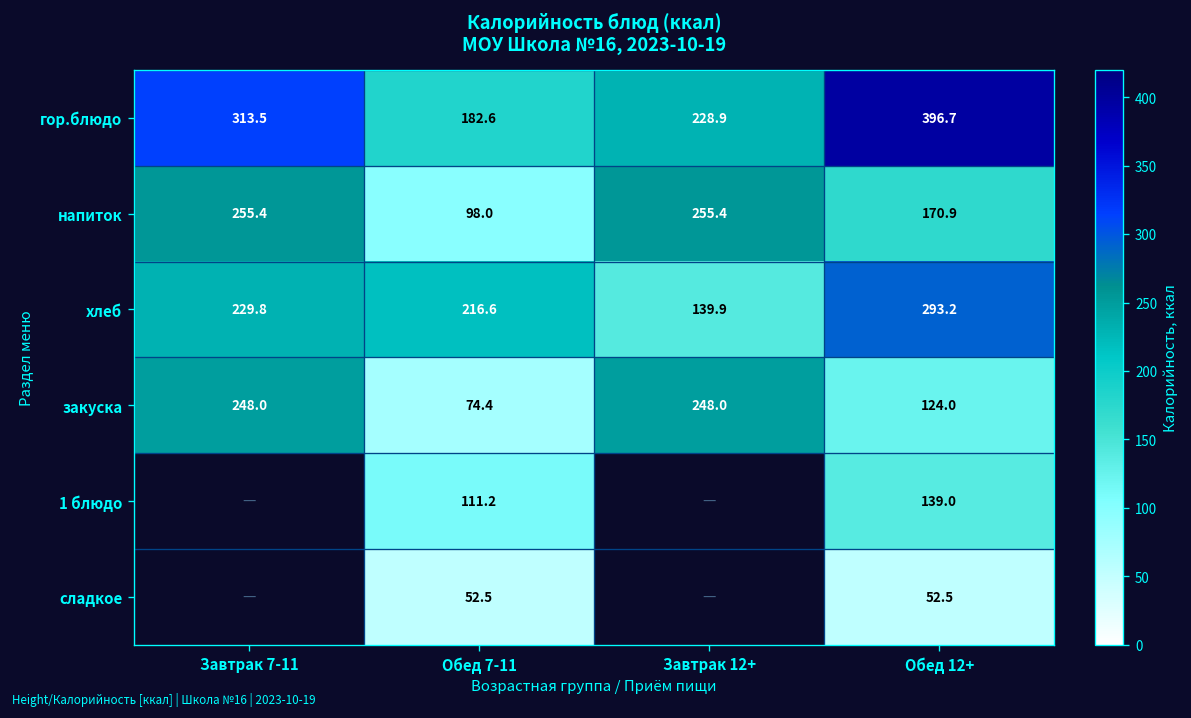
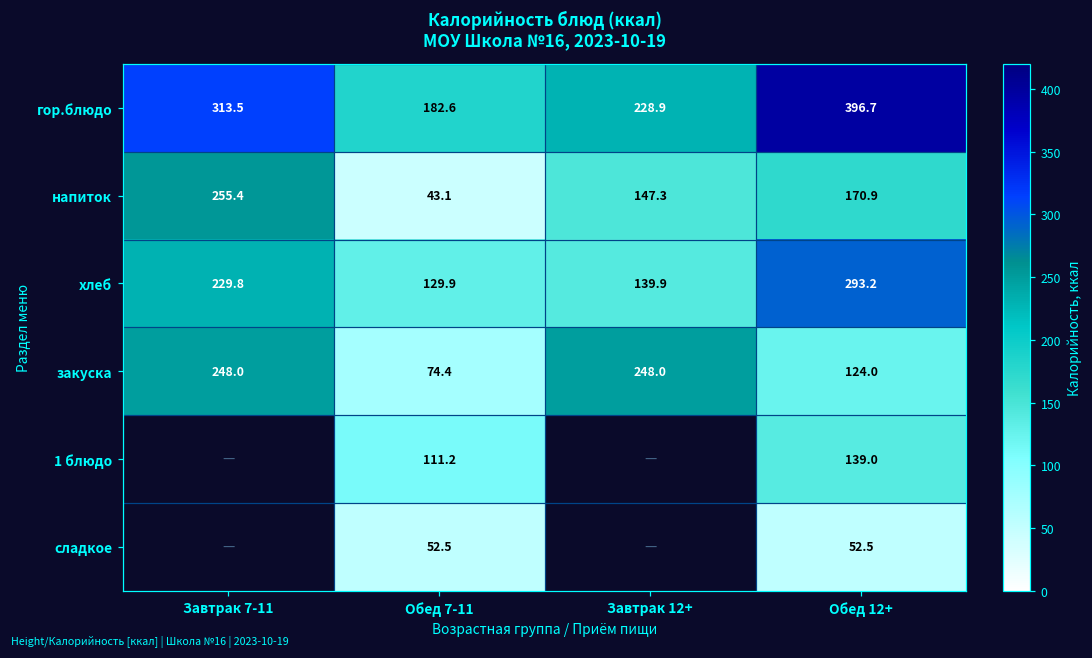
напиток, Обед 7-11: 98.0 -> 43.1
напиток, Завтрак 12+: 255.4 -> 147.3
хлеб, Обед 7-11: 216.6 -> 129.9
